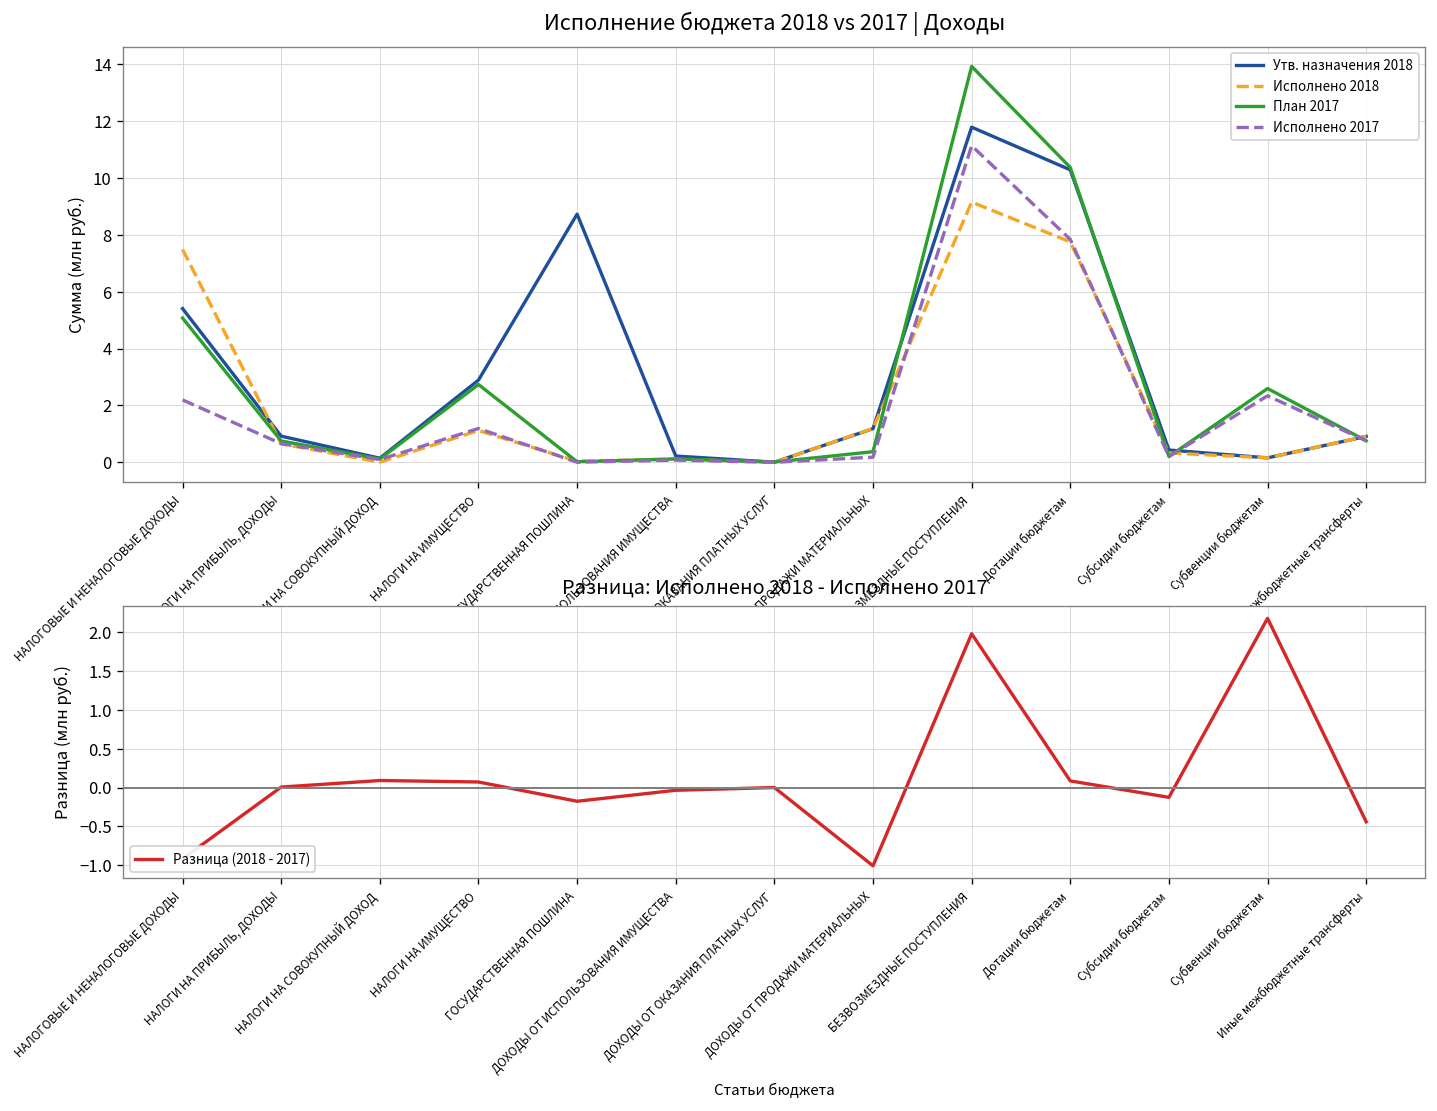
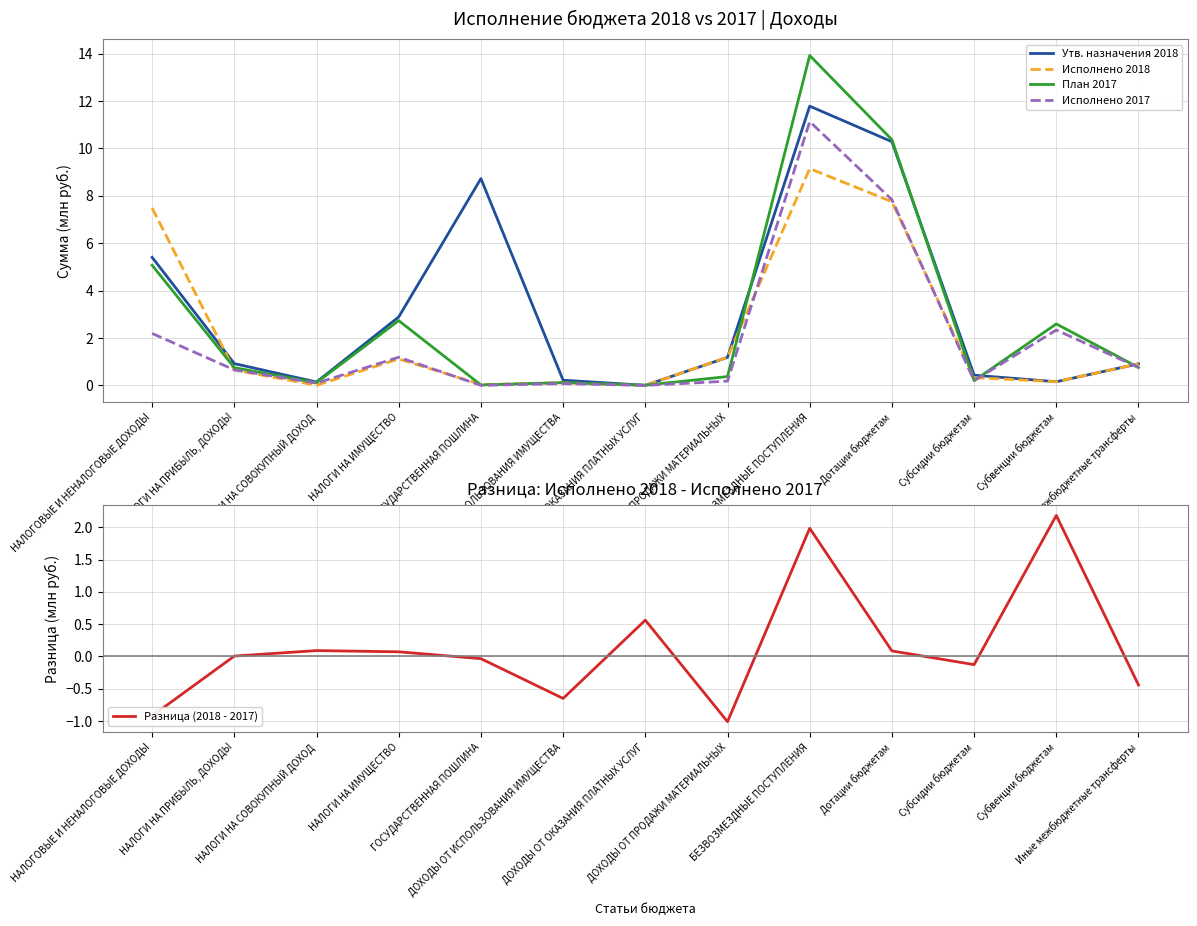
Разница: Исполнено 2018 - Исполнено 2017, ГОСУДАРСТВЕННАЯ ПОШЛИНА: -0.2 -> 0.0
Разница: Исполнено 2018 - Исполнено 2017, ДОХОДЫ ОТ ИСПОЛЬЗОВАНИЯ ИМУЩЕСТВА: 0.0 -> -0.7
Разница: Исполнено 2018 - Исполнено 2017, ДОХОДЫ ОТ ОКАЗАНИЯ ПЛАТНЫХ УСЛУГ: 0.0 -> 0.6
